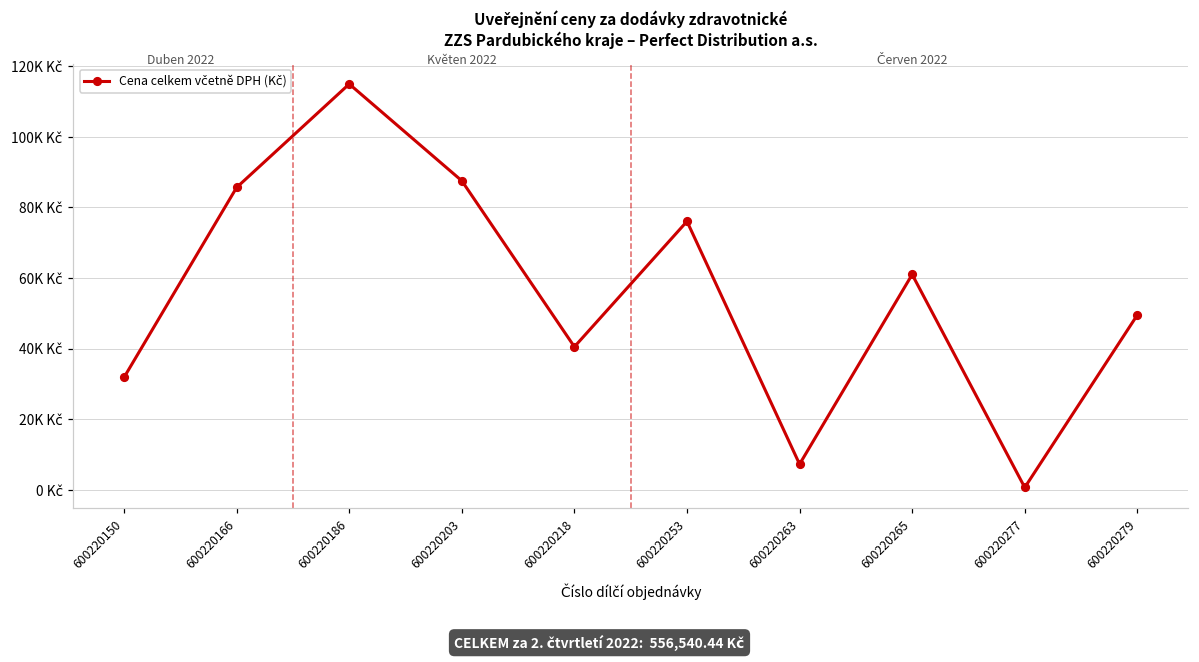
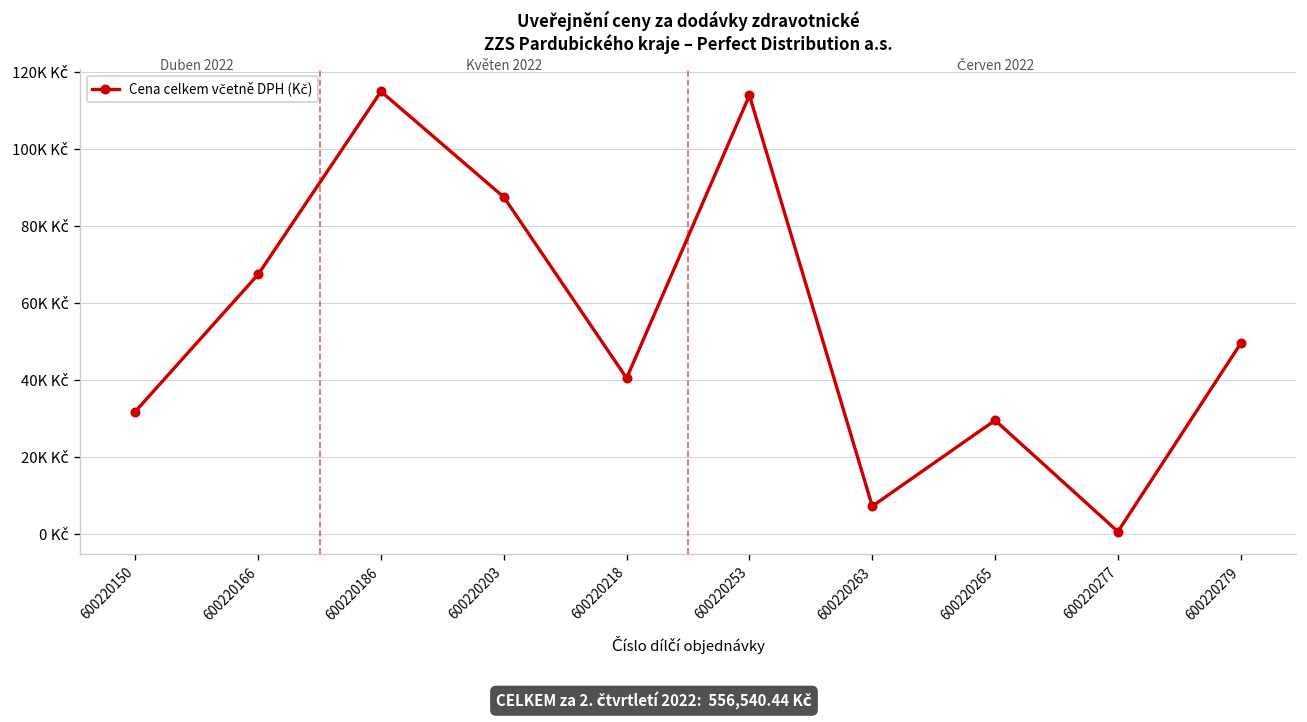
600220166: 86K Kč -> 67K Kč
600220253: 76K Kč -> 114K Kč
600220265: 61K Kč -> 30K Kč
